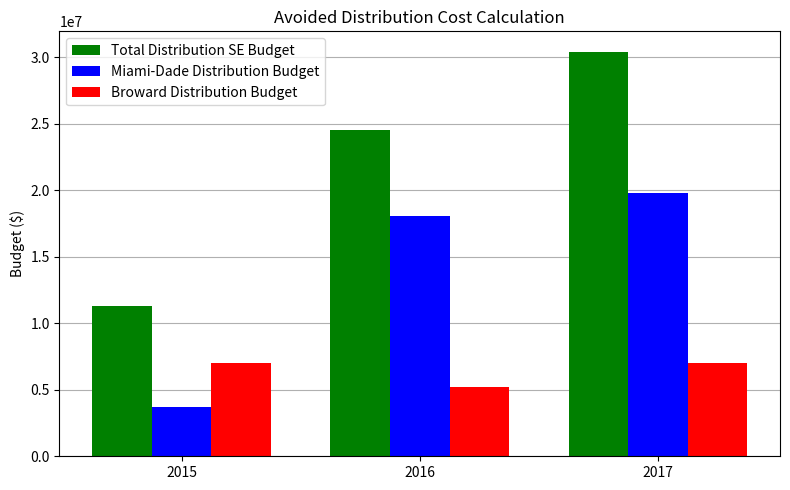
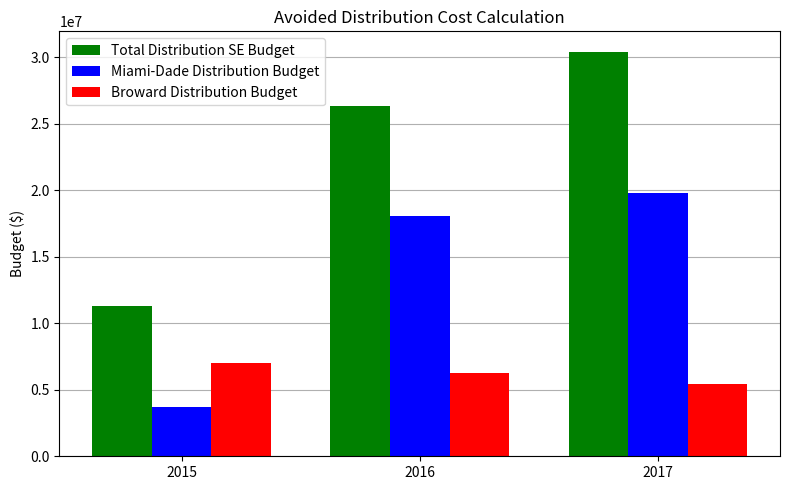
Total Distribution SE Budget, 2016: 24500000 -> 26300000
Broward Distribution Budget, 2016: 5200000 -> 6300000
Broward Distribution Budget, 2017: 7000000 -> 5400000
